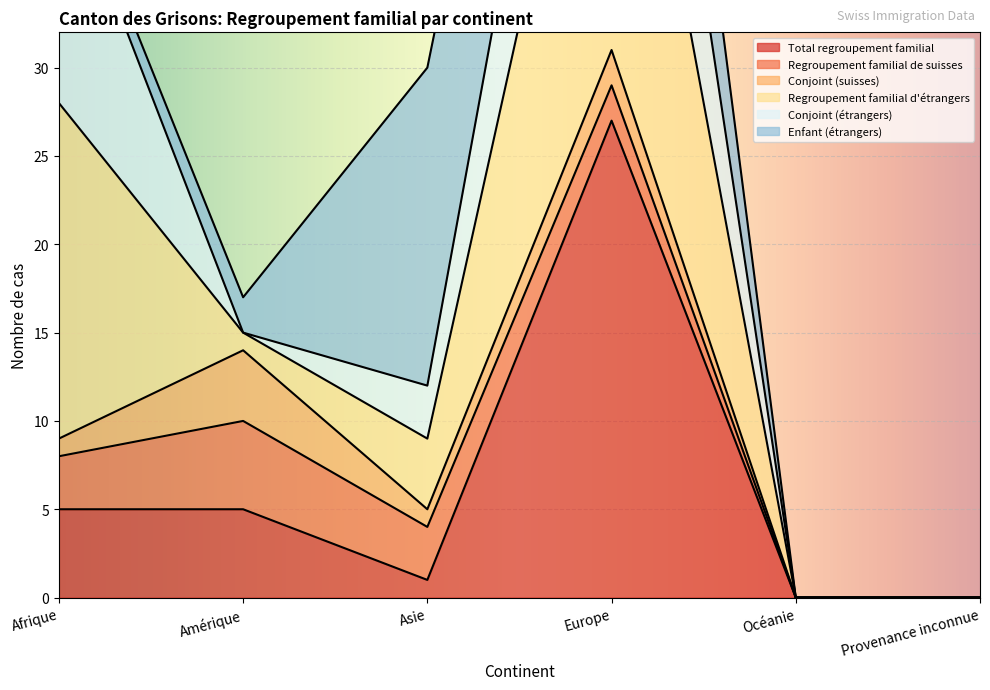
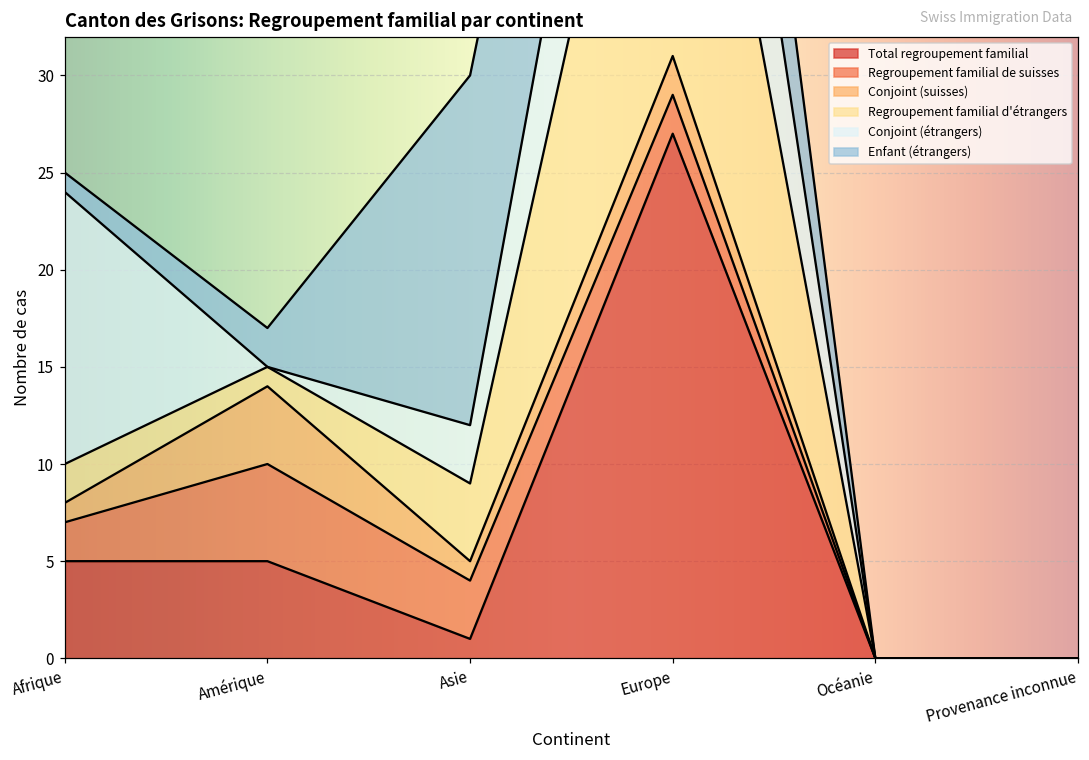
Regroupement familial de suisses, Afrique: 3 -> 2
Regroupement familial d'étrangers, Afrique: 19 -> 2
